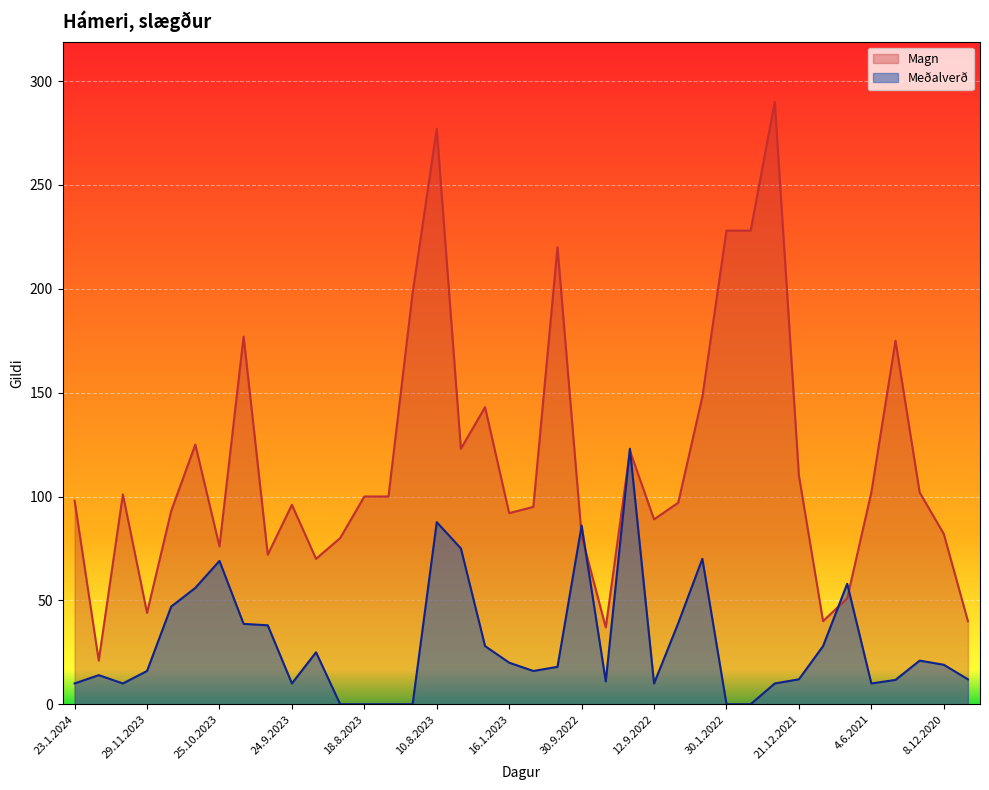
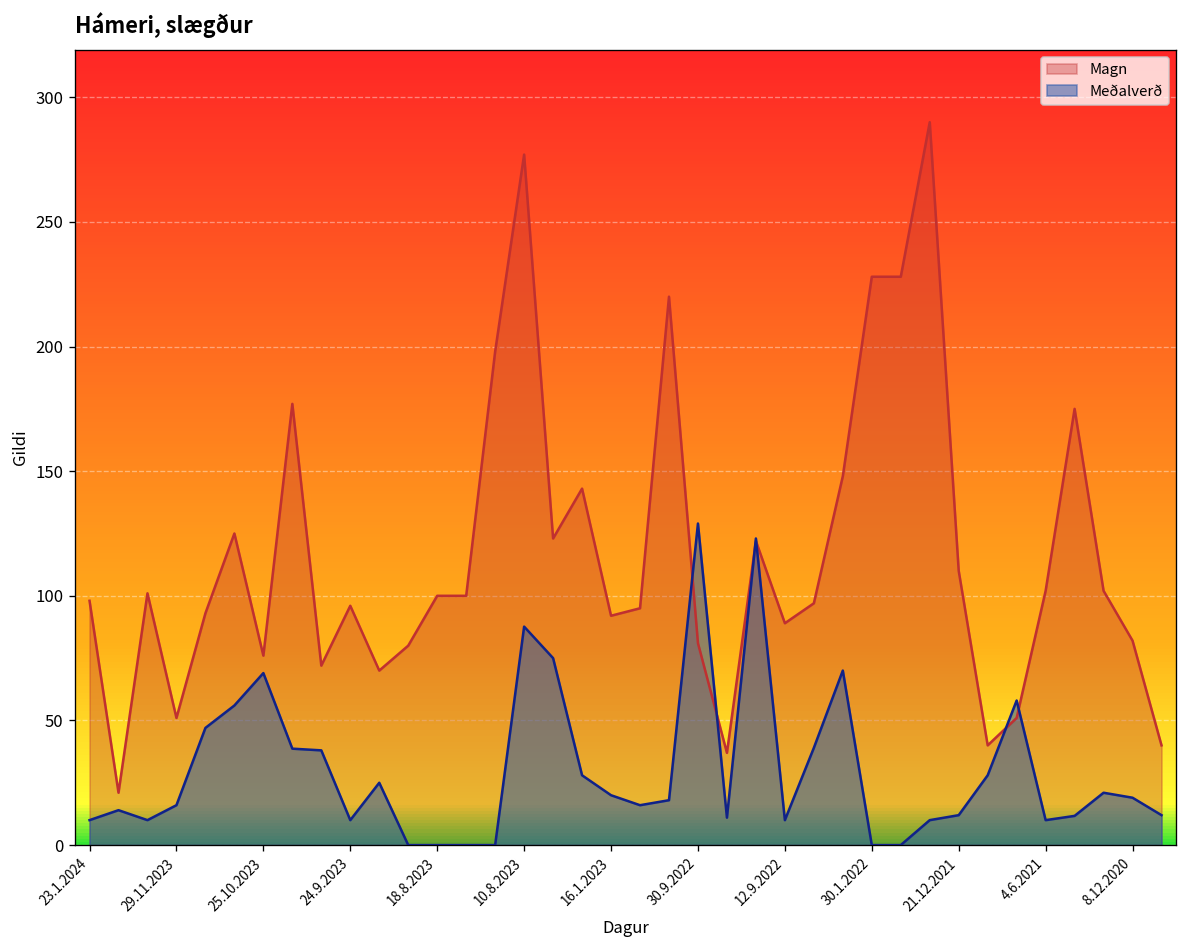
Magn, 29.11.2023: 44 -> 51
Meðalverð, 30.9.2022: 86 -> 129
